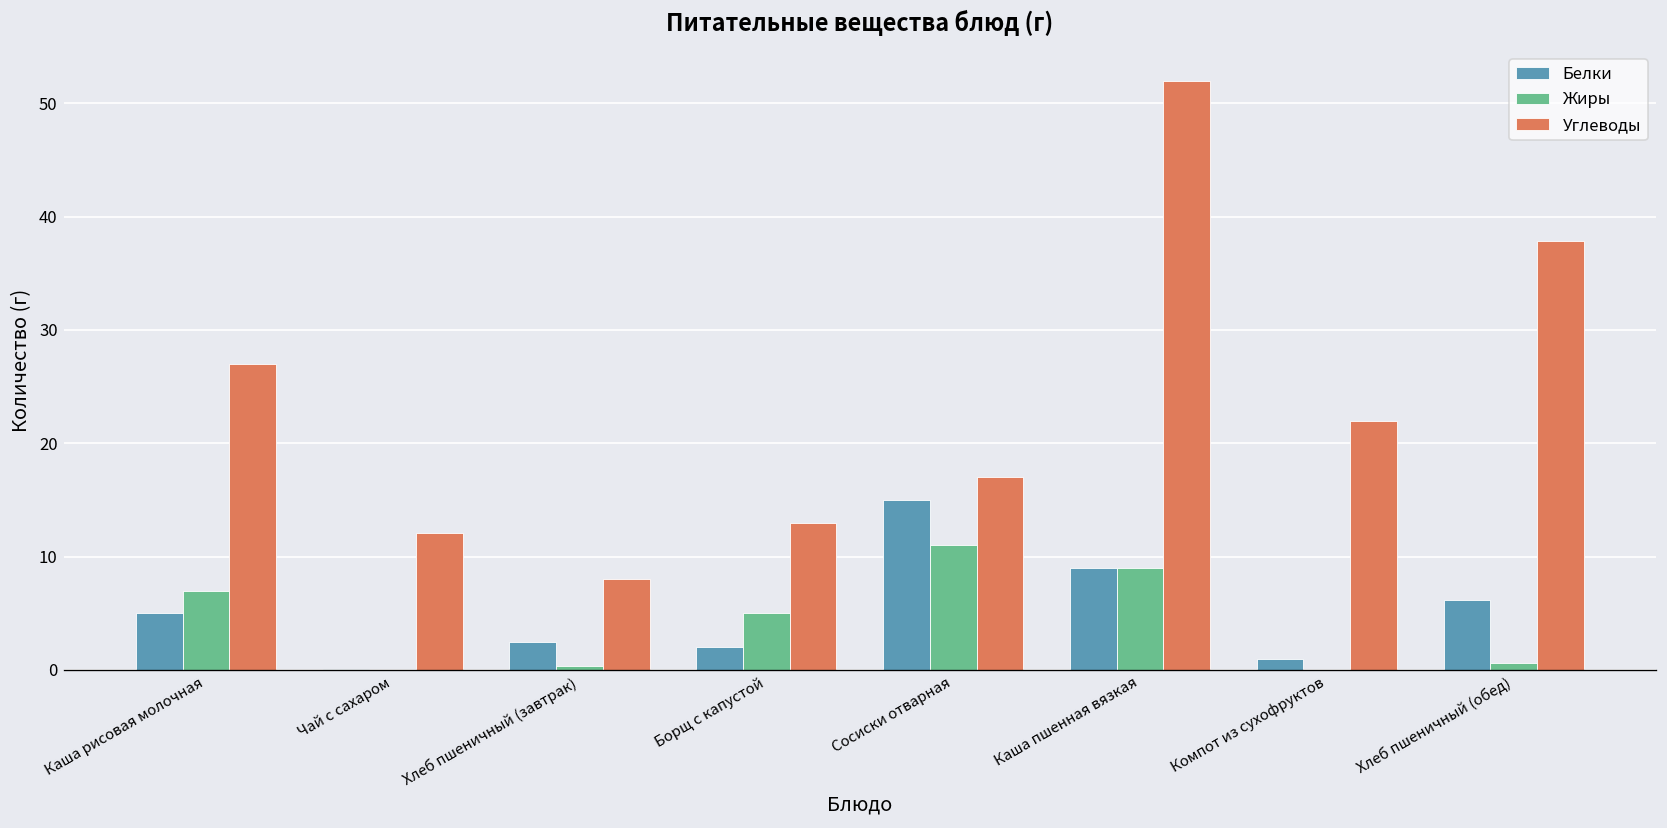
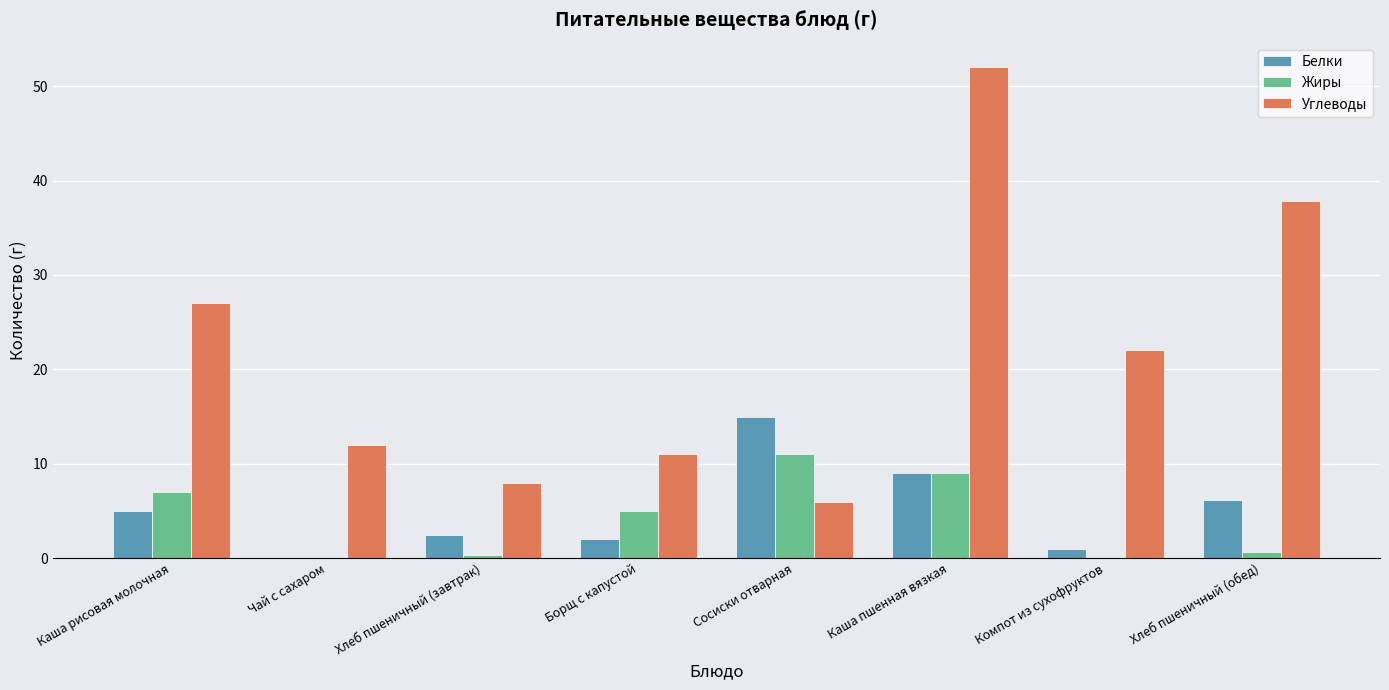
Углеводы, Борщ с капустой: 13 -> 11
Углеводы, Сосиски отварная: 17 -> 6
